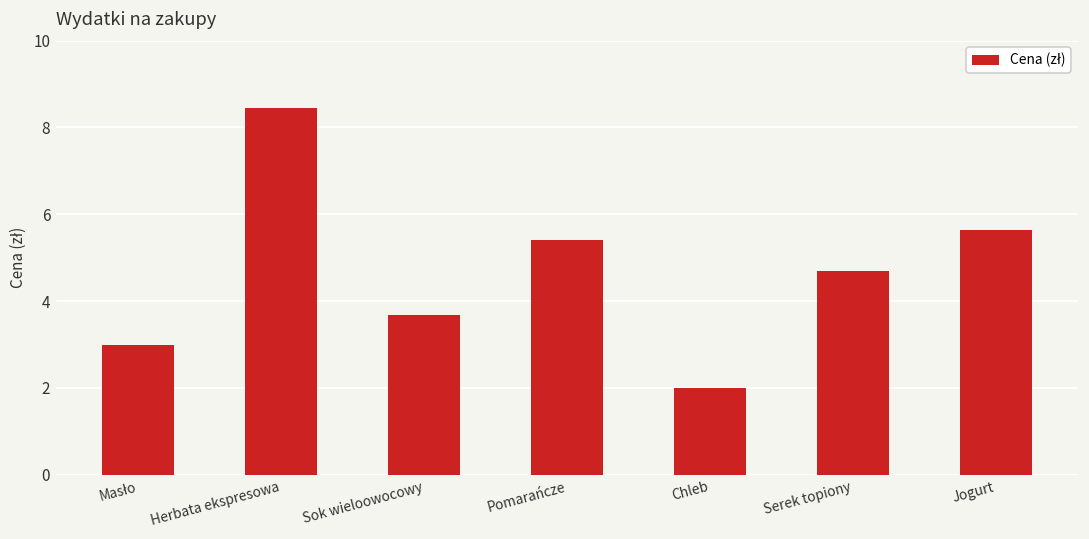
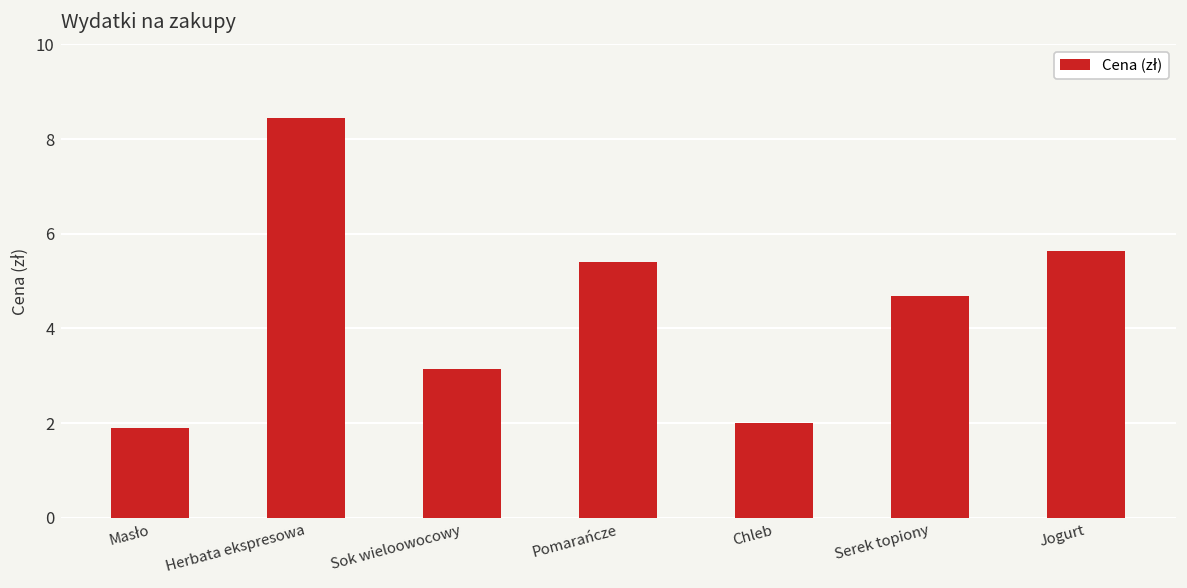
Masło: 3.0 -> 1.9
Sok wieloowocowy: 3.7 -> 3.2
